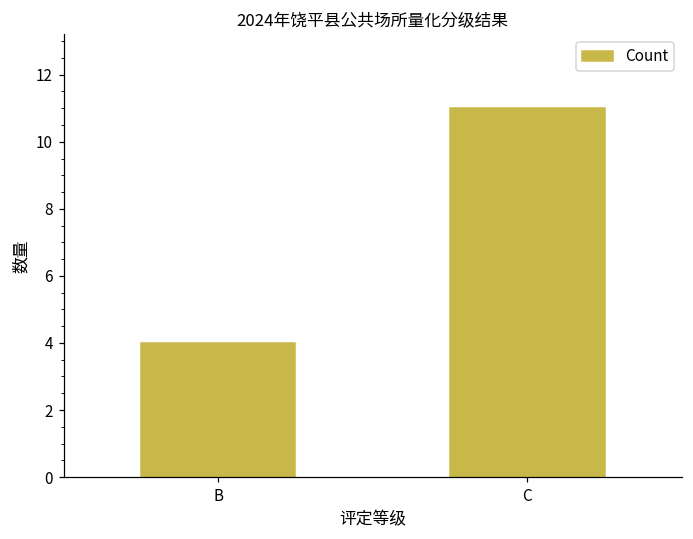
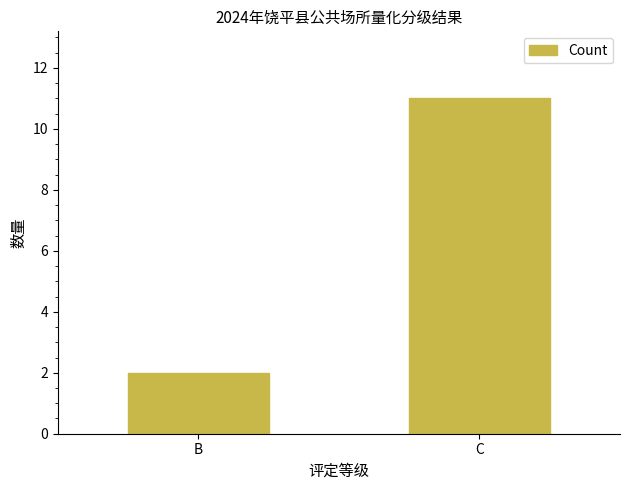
B: 4 -> 2
